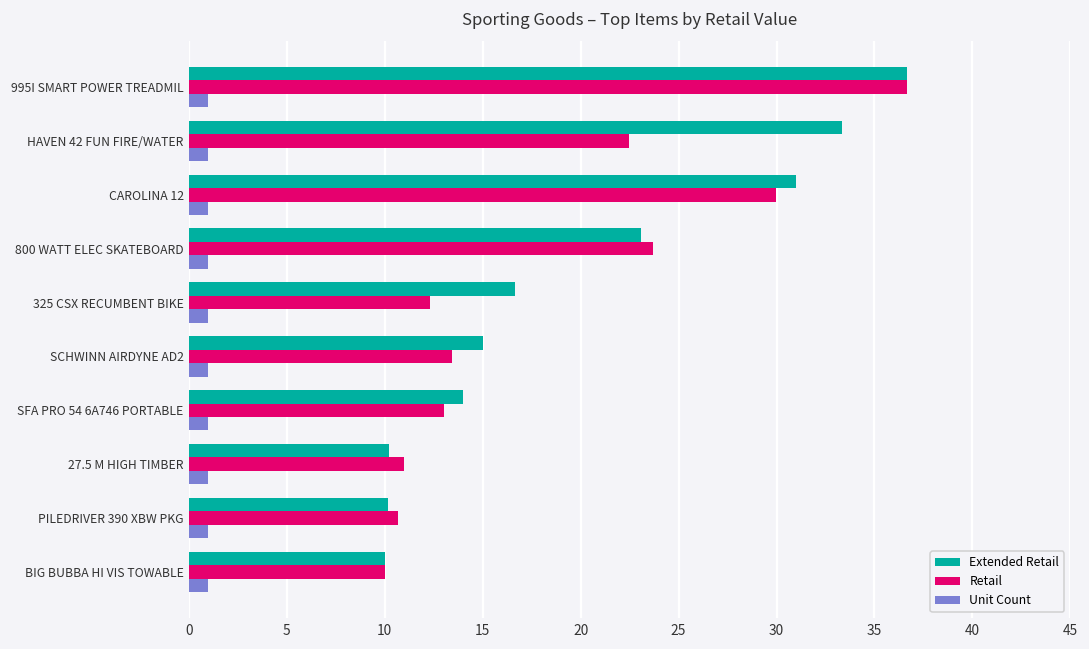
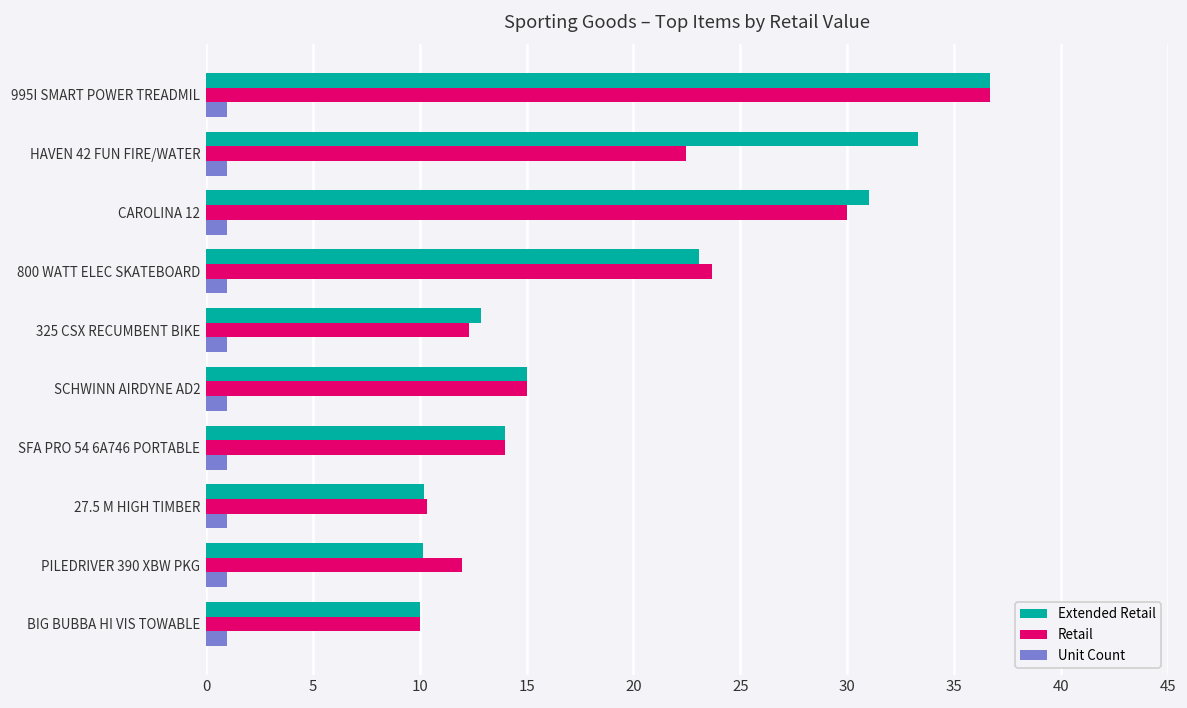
Extended Retail, 325 CSX RECUMBENT BIKE: 16.7 -> 12.9
Retail, SCHWINN AIRDYNE AD2: 13.4 -> 15.0
Retail, SFA PRO 54 6A746 PORTABLE: 13.0 -> 14.0
Retail, 27.5 M HIGH TIMBER: 11.0 -> 10.3
Retail, PILEDRIVER 390 XBW PKG: 10.7 -> 12.0
